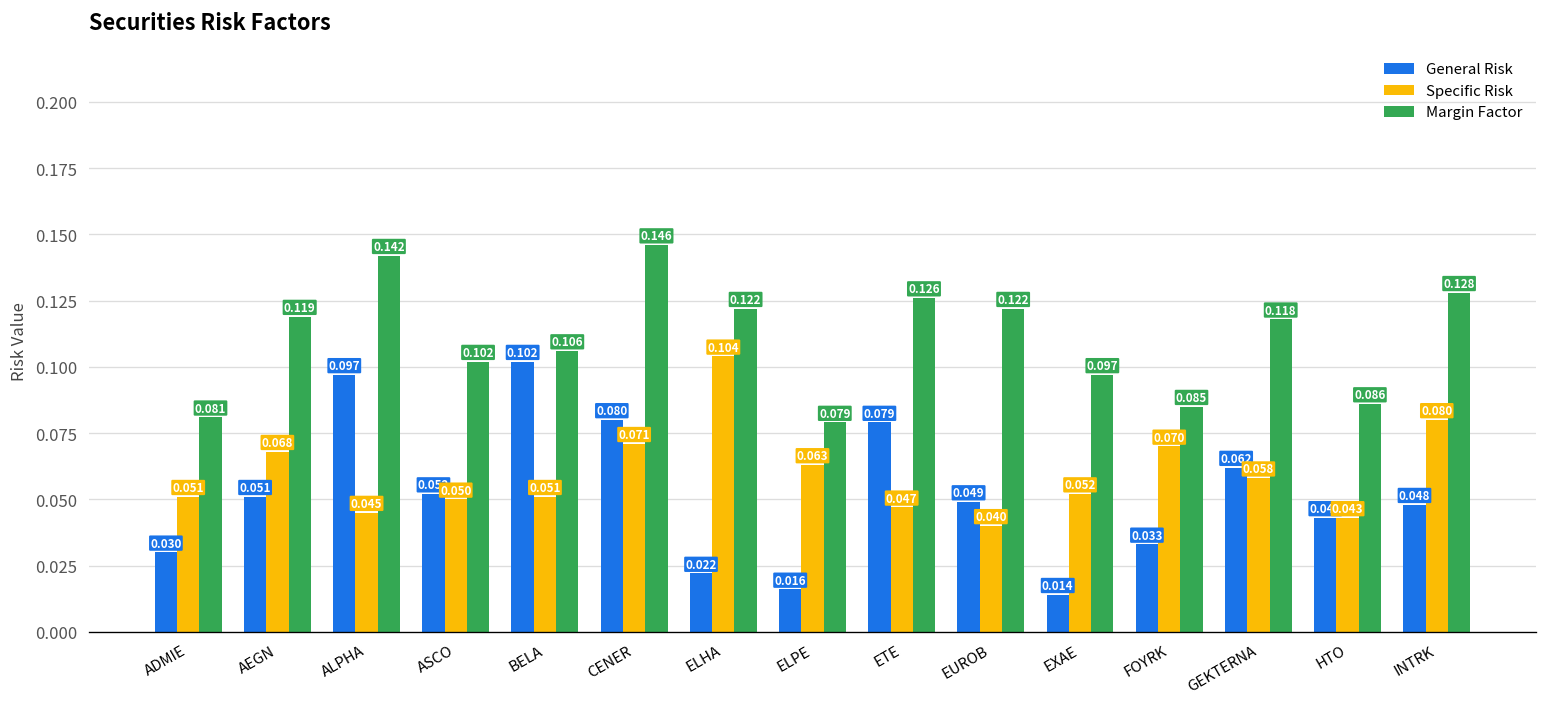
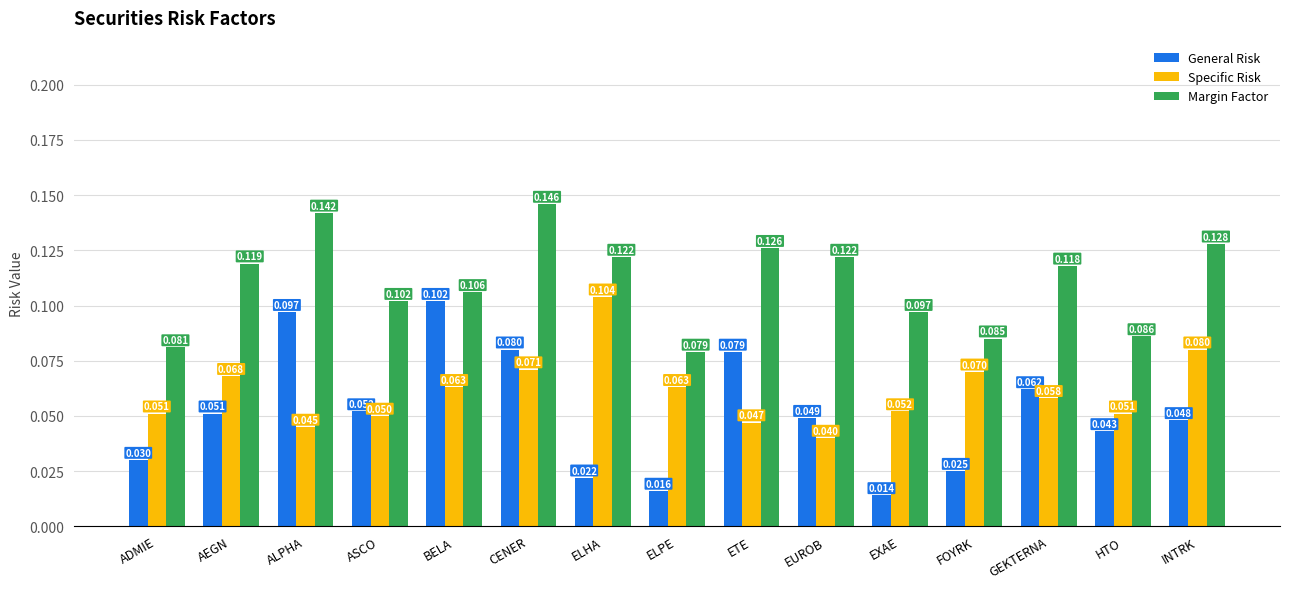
Specific Risk, BELA: 0.051 -> 0.063
General Risk, FOYRK: 0.033 -> 0.025
Specific Risk, HTO: 0.043 -> 0.051
